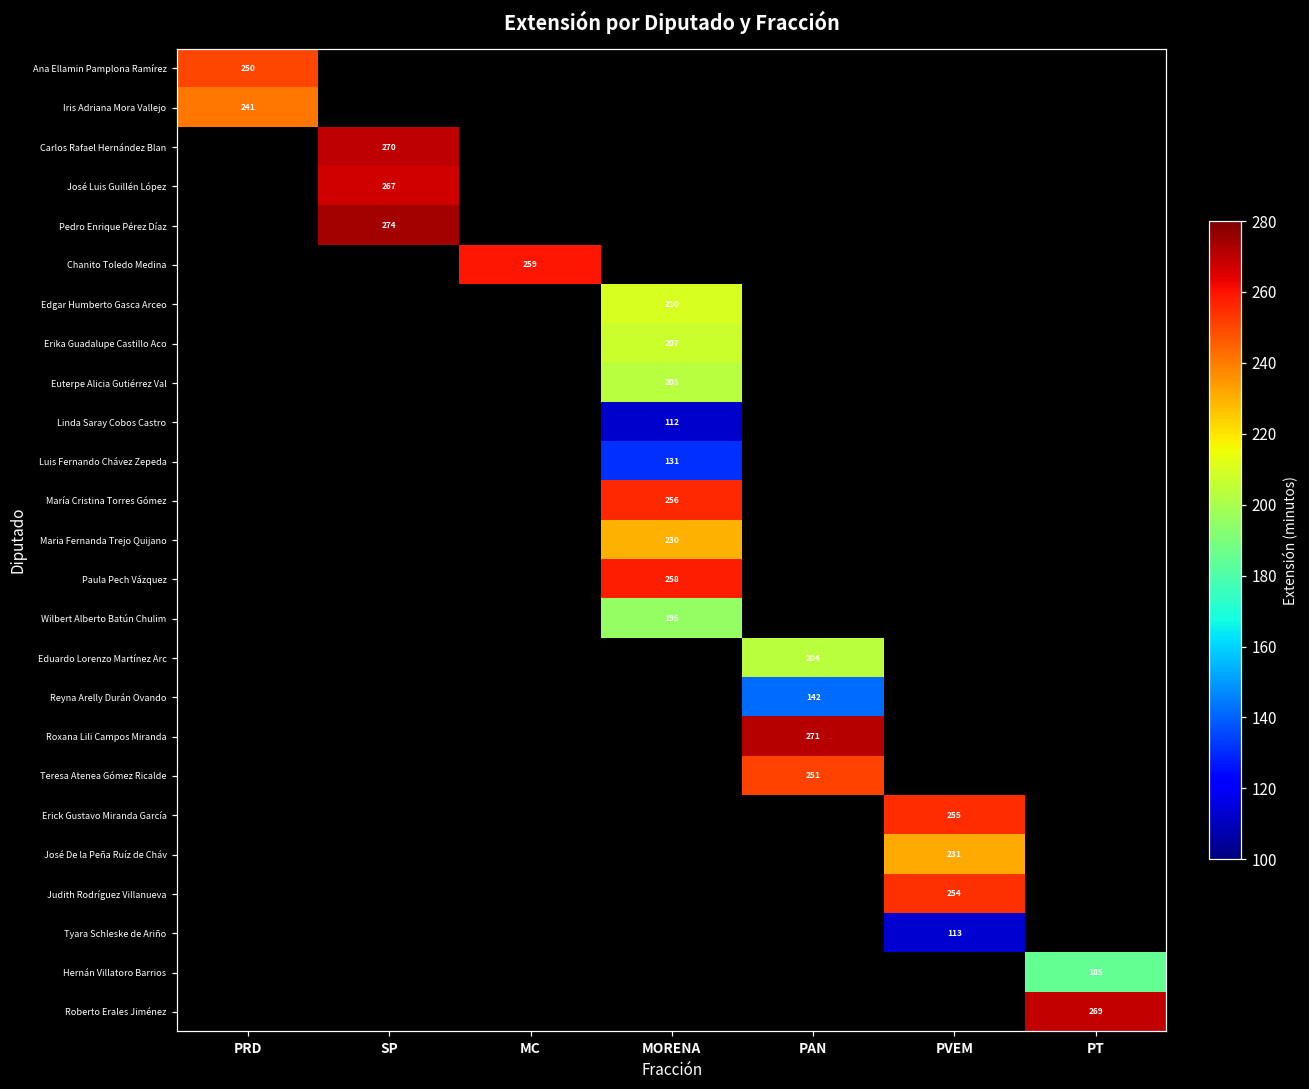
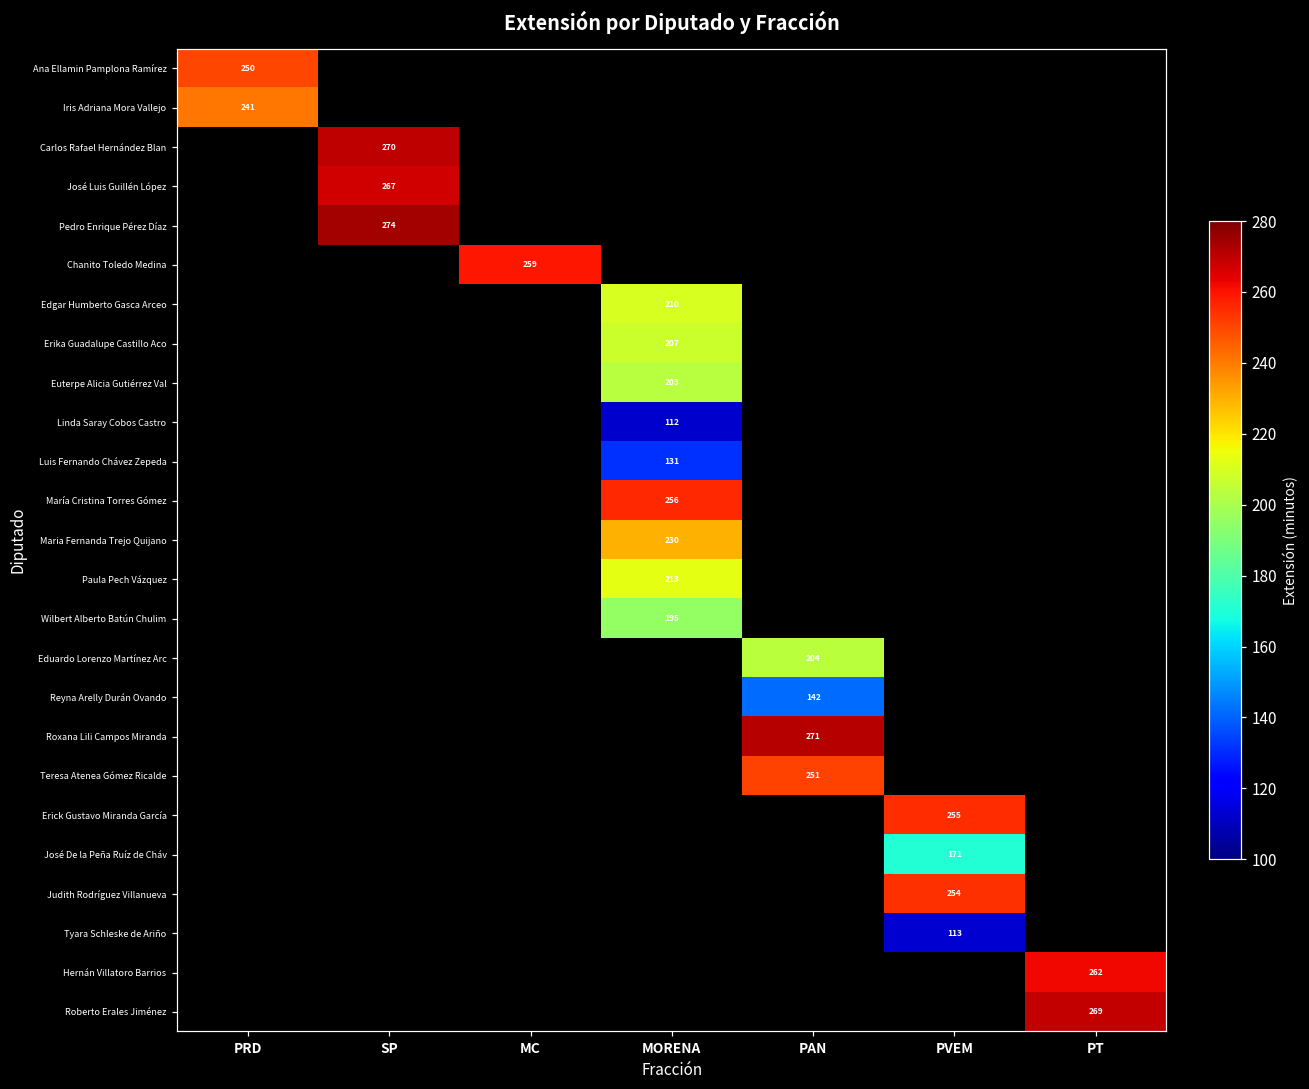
Paula Pech Vázquez, MORENA: 258 -> 213
José De la Peña Ruíz de Cháv, PVEM: 231 -> 171
Hernán Villatoro Barrios, PT: 185 -> 262
